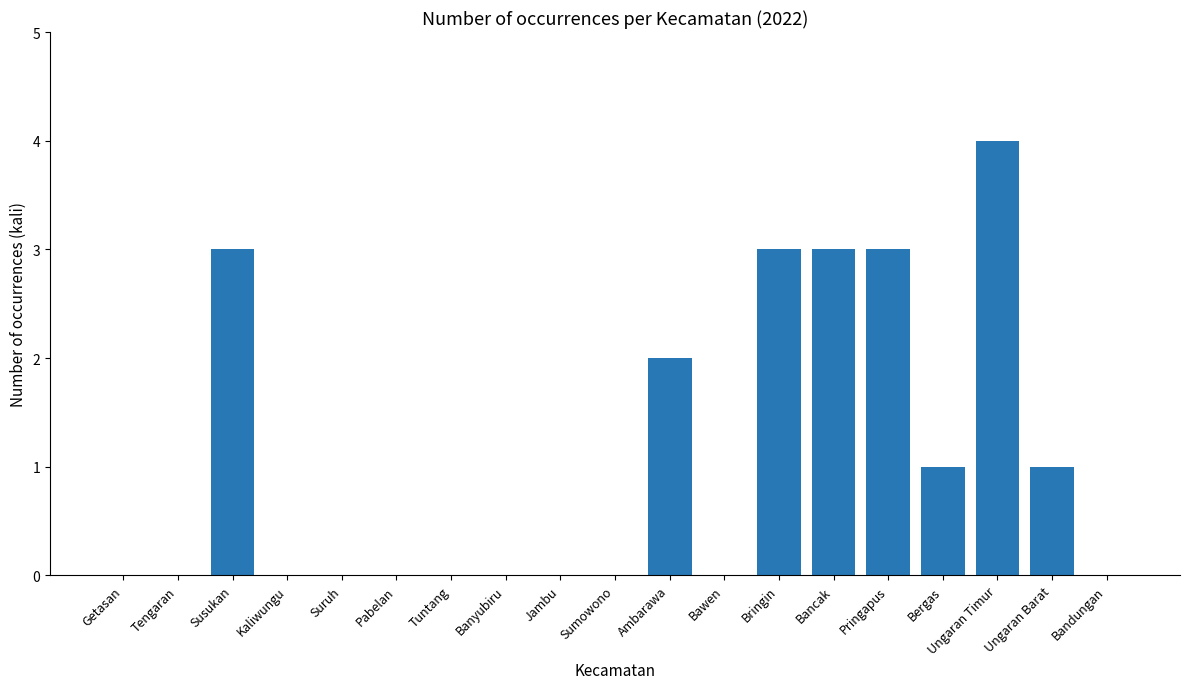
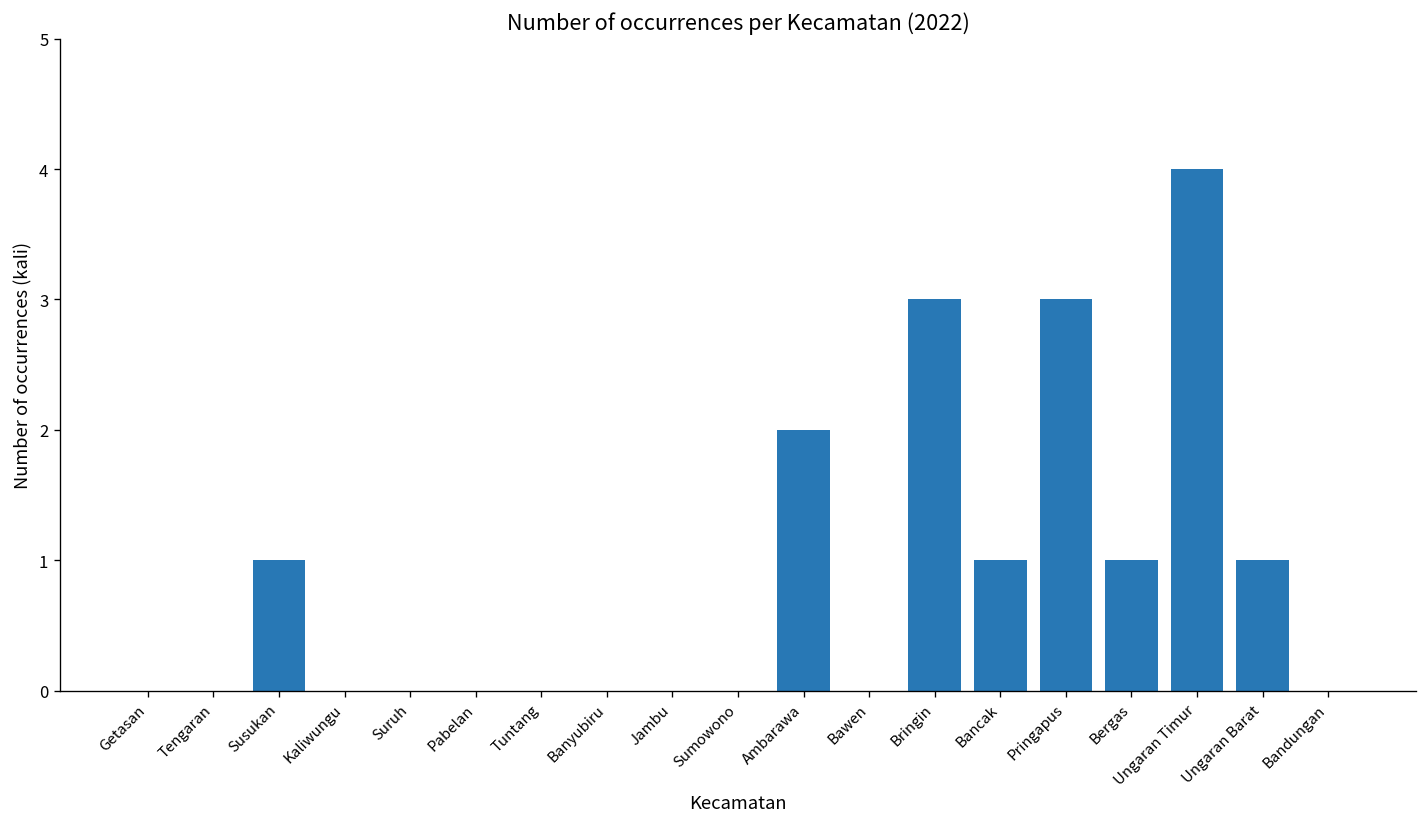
Susukan: 3 -> 1
Bancak: 3 -> 1
